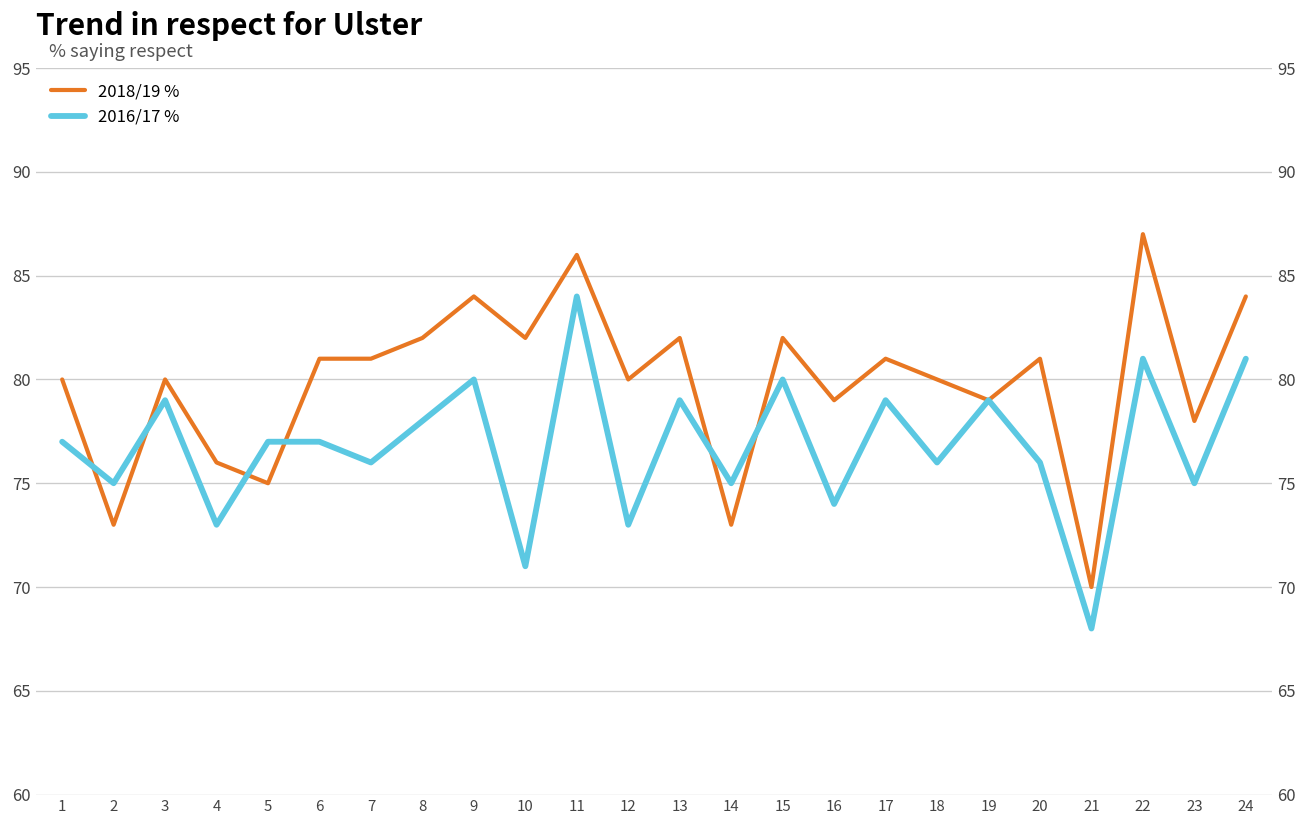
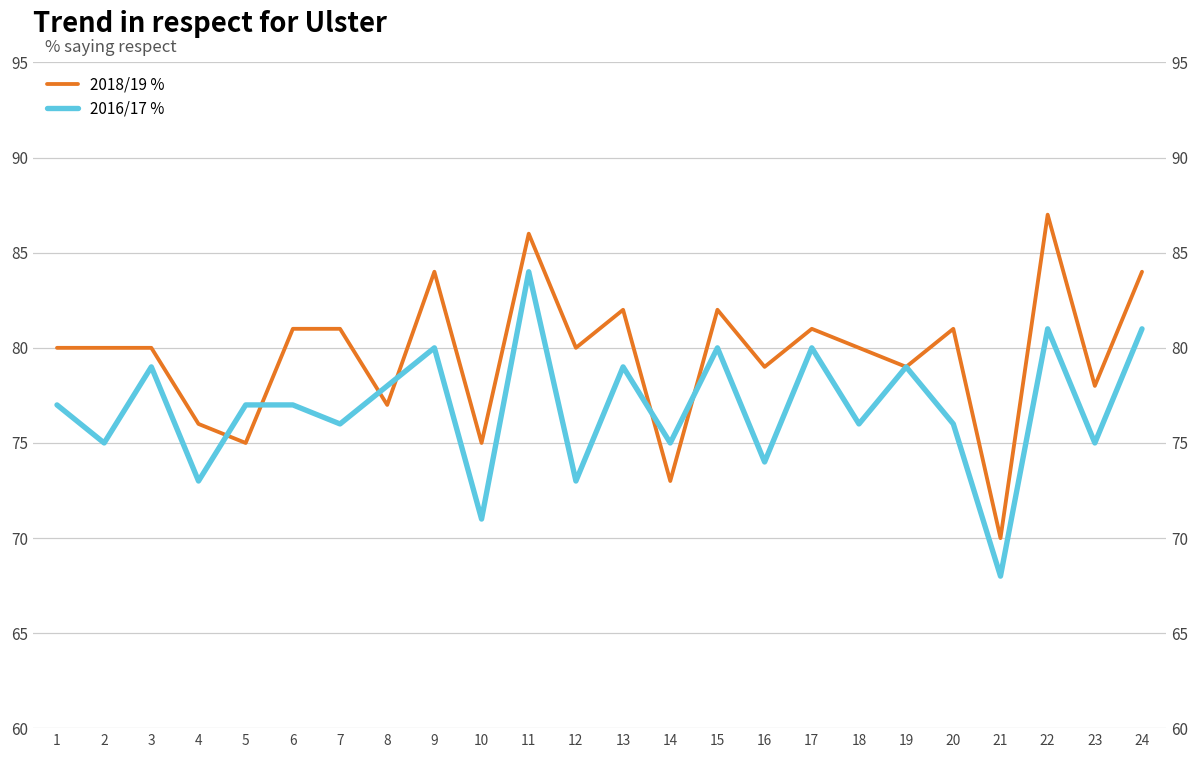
2018/19 %, 2: 73 -> 80
2018/19 %, 8: 82 -> 77
2018/19 %, 10: 82 -> 75
2016/17 %, 17: 79 -> 80
